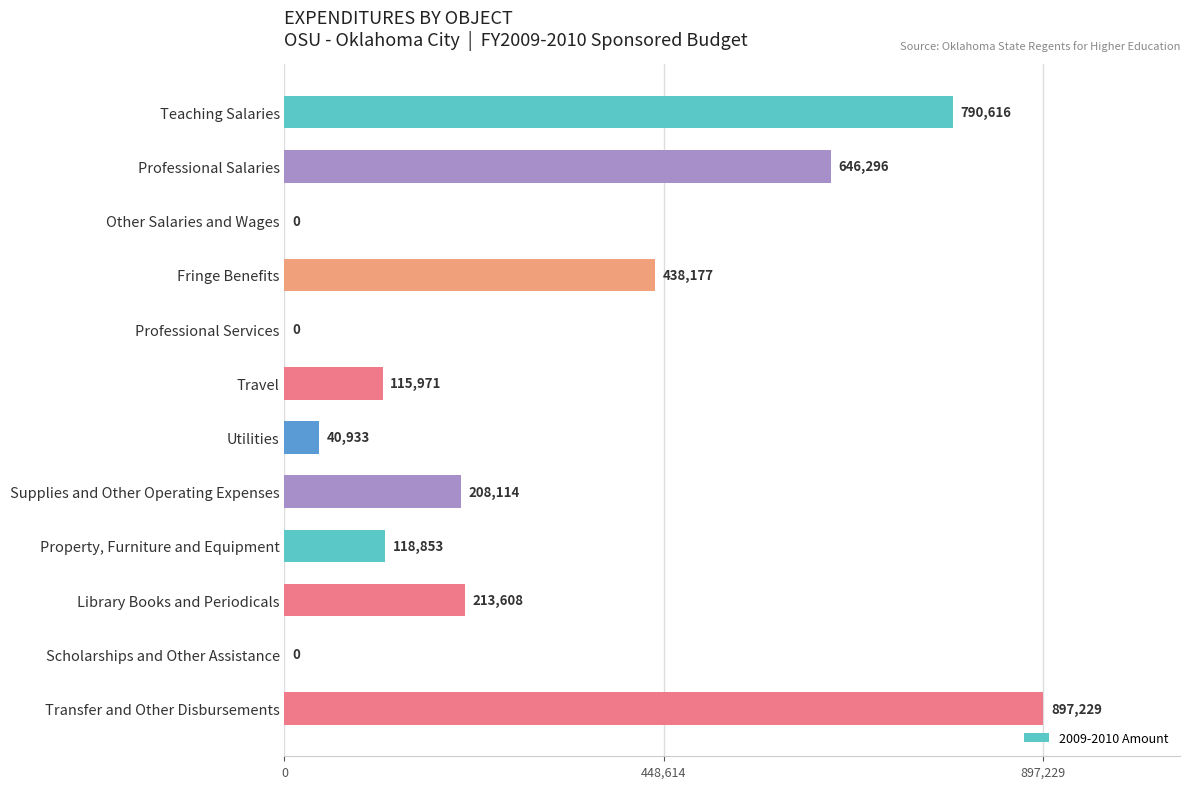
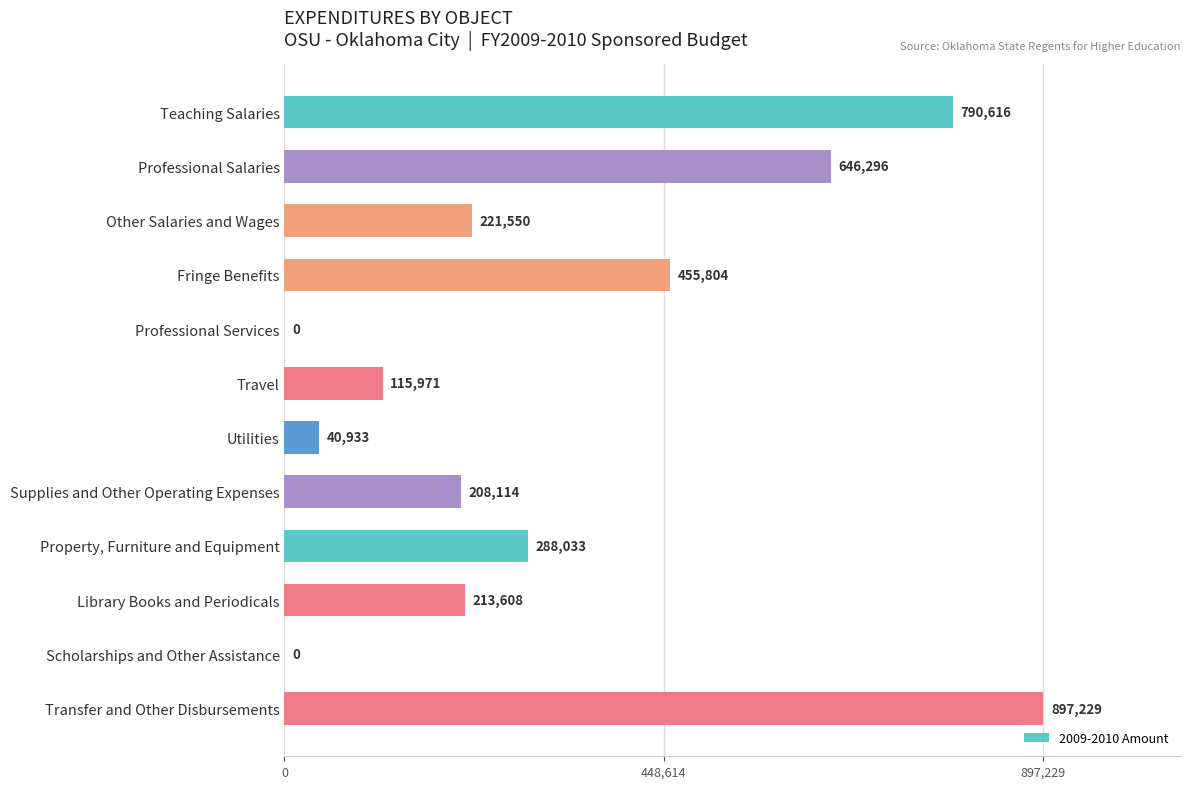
Other Salaries and Wages: 0 -> 221,550
Fringe Benefits: 438,177 -> 455,804
Property, Furniture and Equipment: 118,853 -> 288,033
